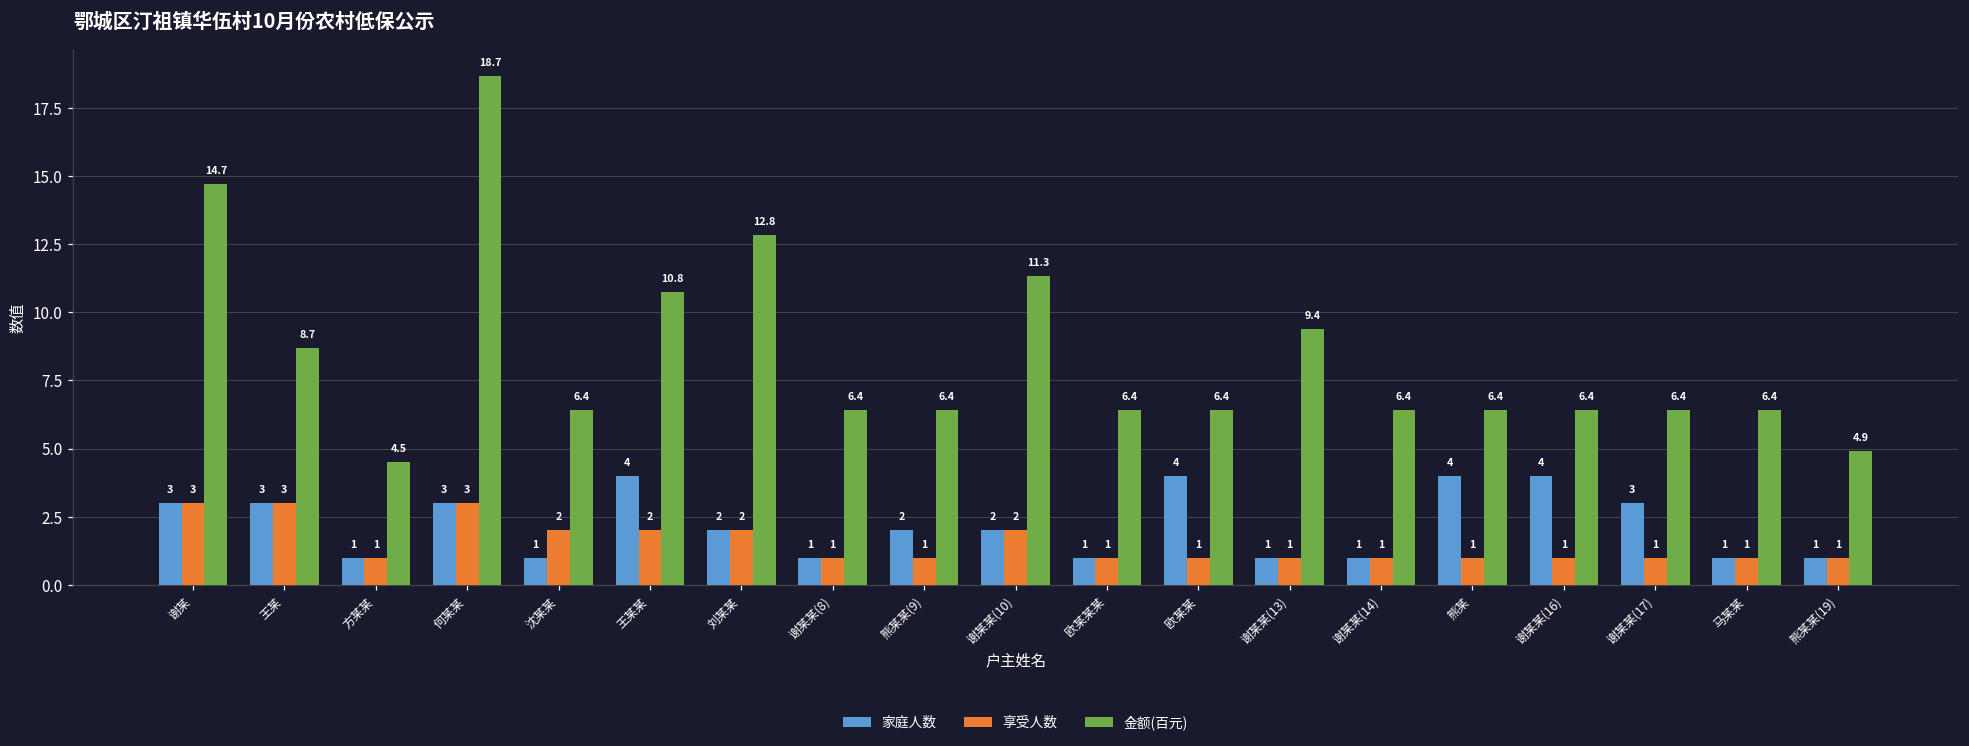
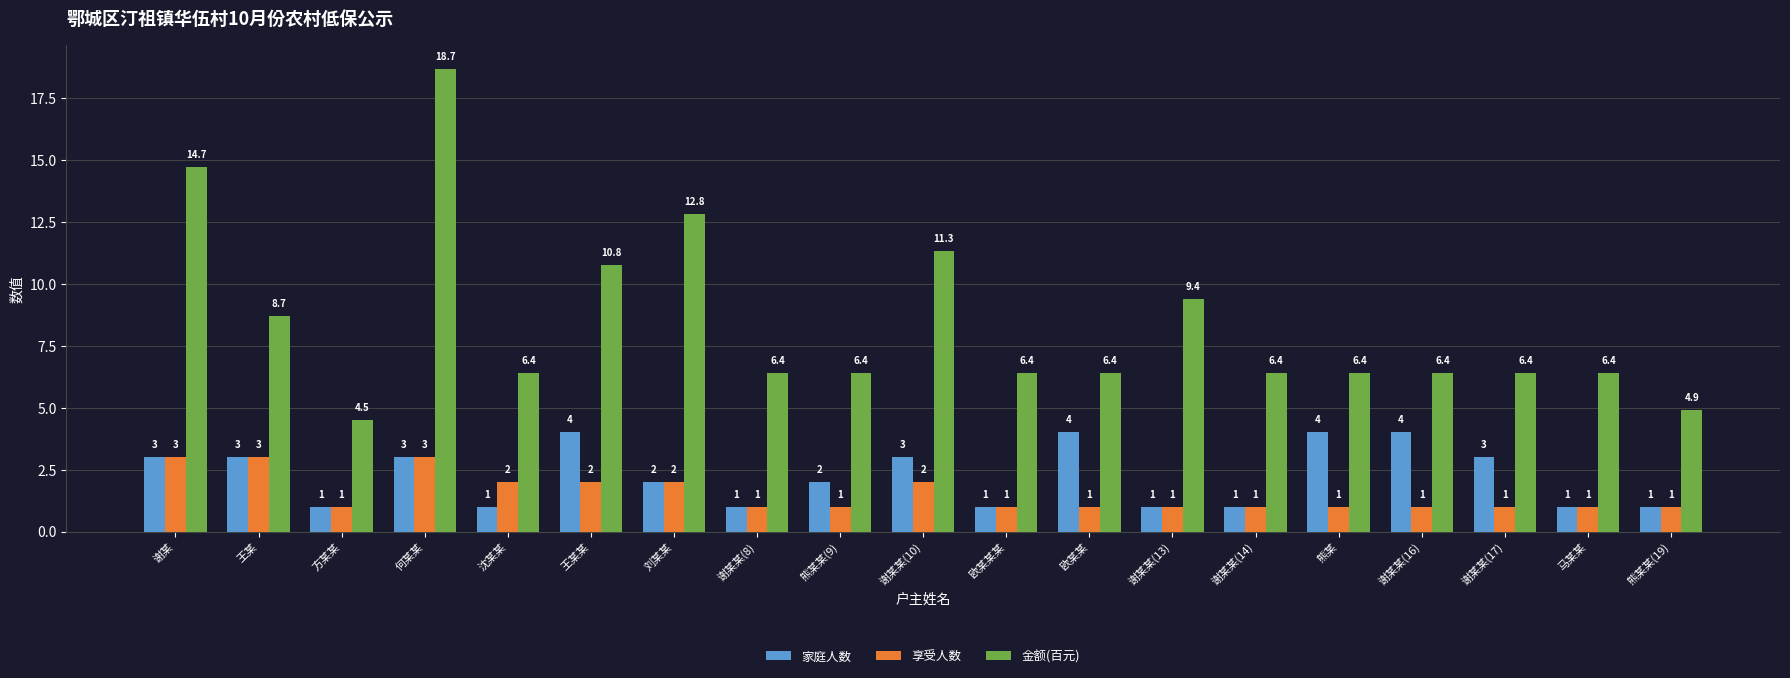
家庭人数, 谢某某(10): 2 -> 3
